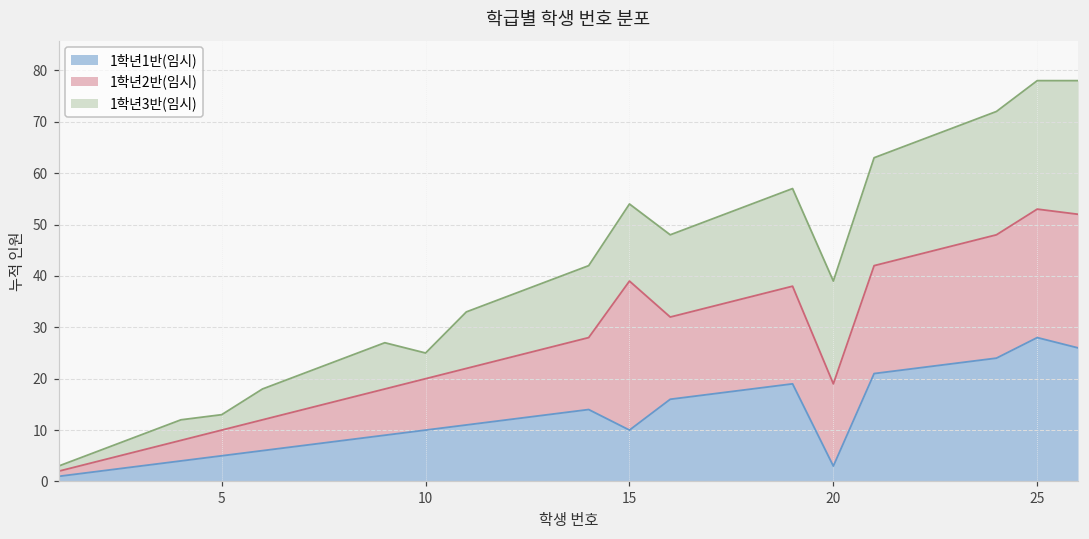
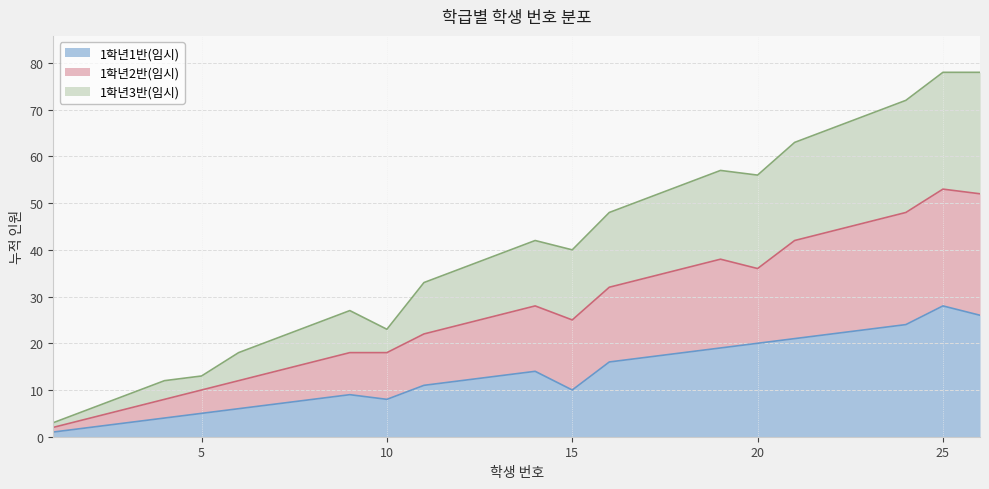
1학년1반(임시), 10: 10 -> 8
1학년2반(임시), 15: 29 -> 15
1학년1반(임시), 20: 3 -> 20
